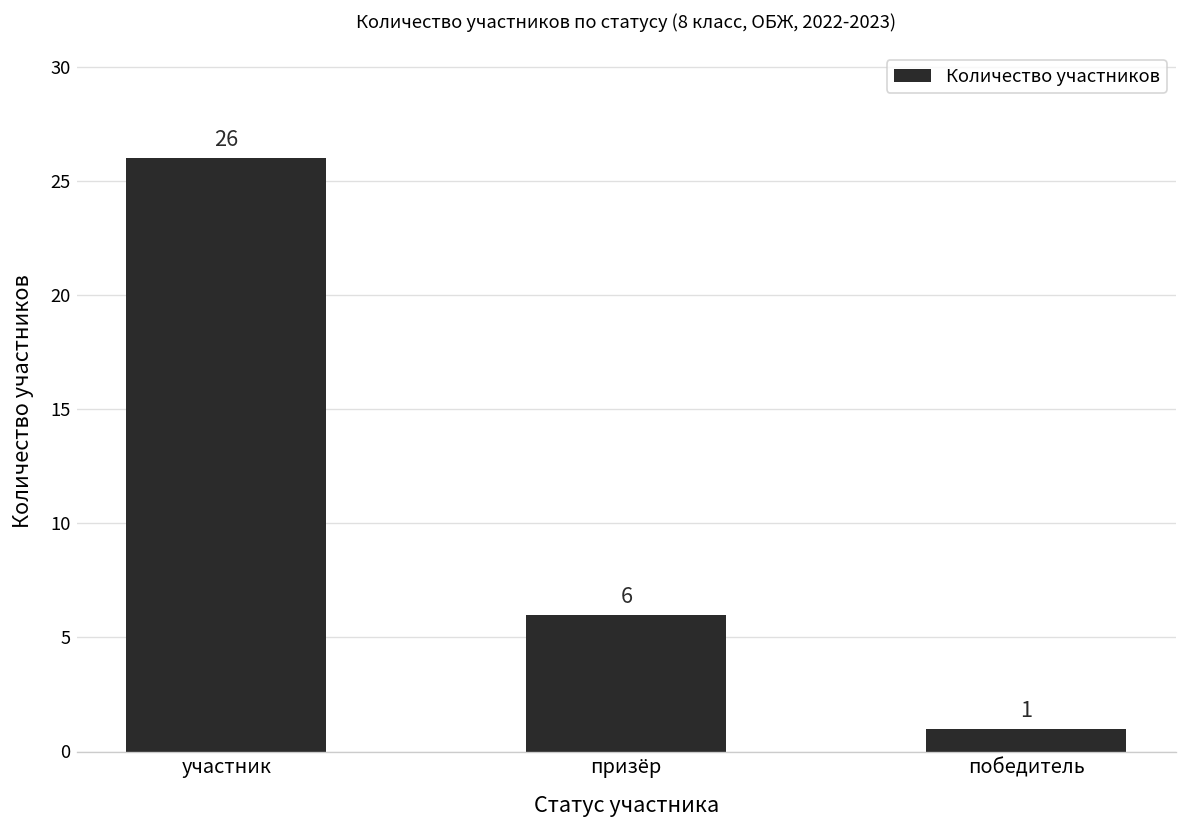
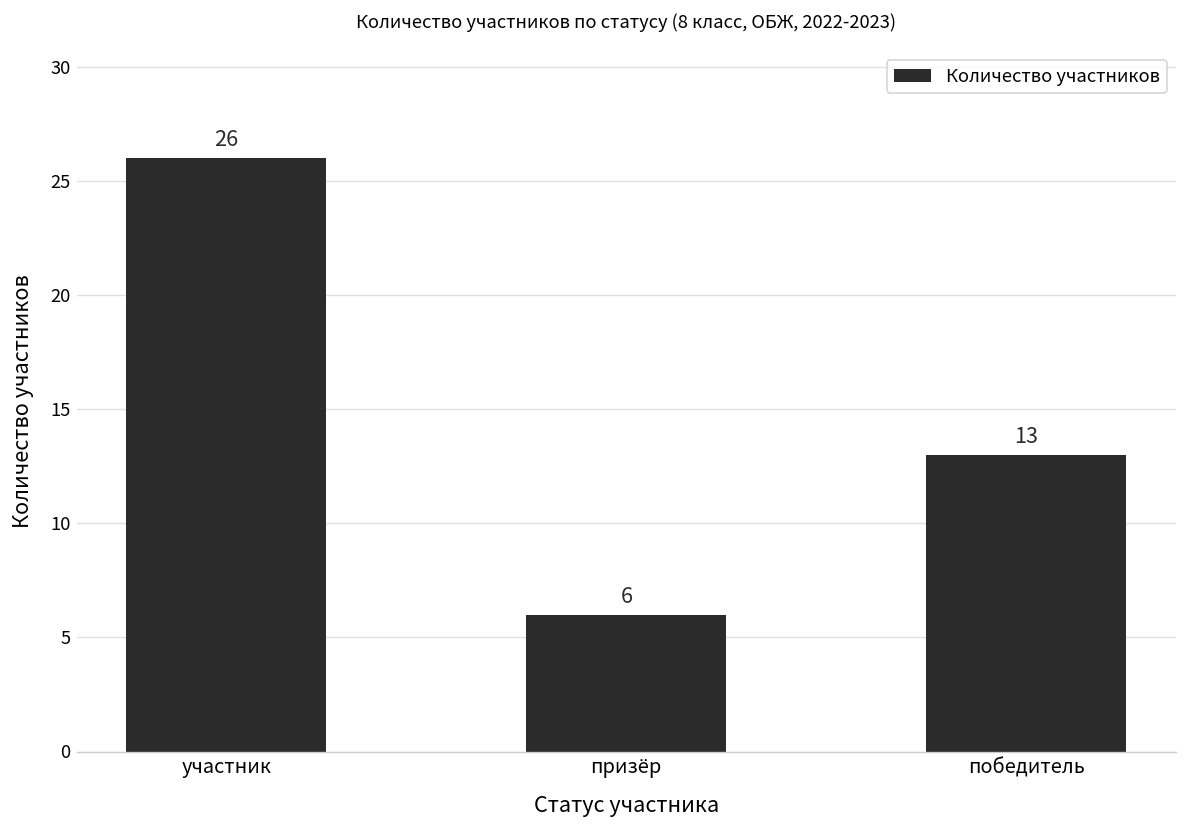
победитель: 1 -> 13
